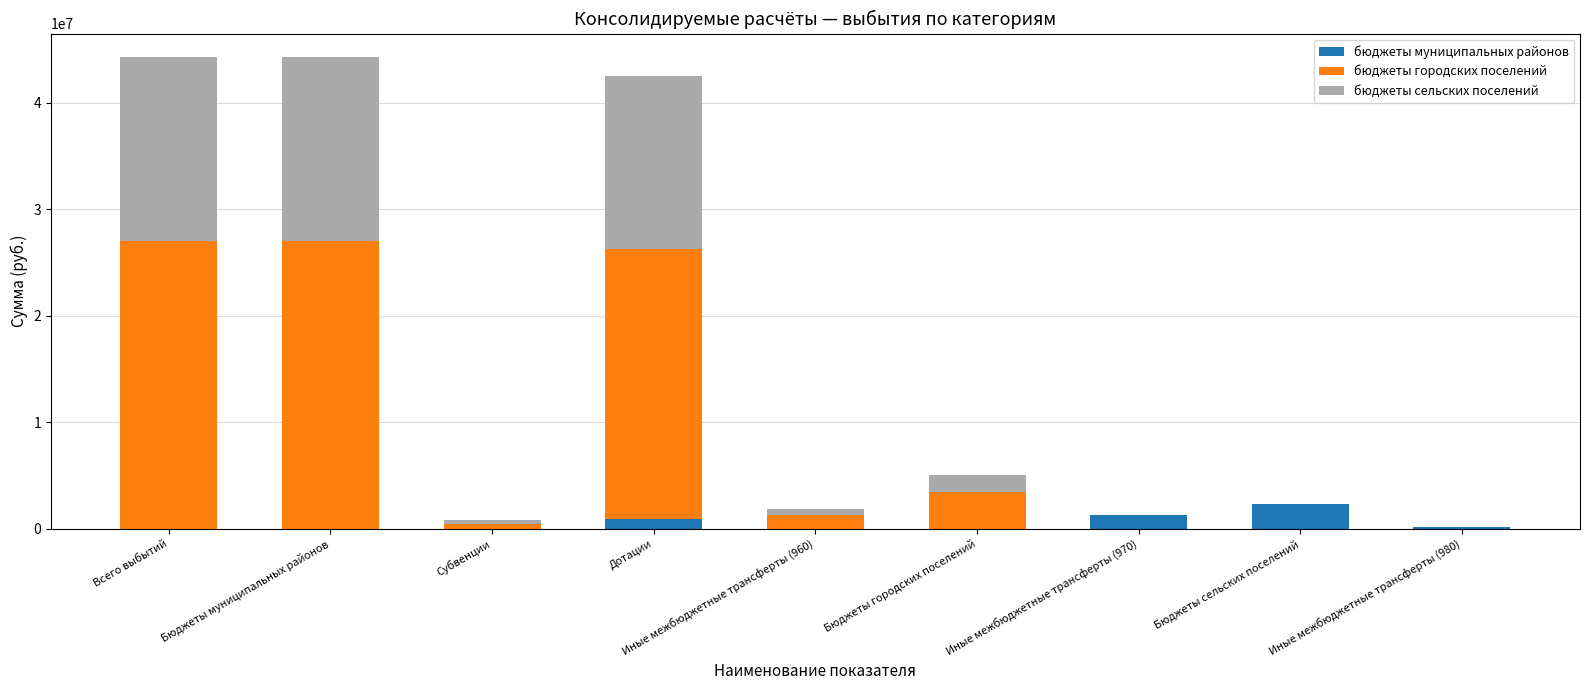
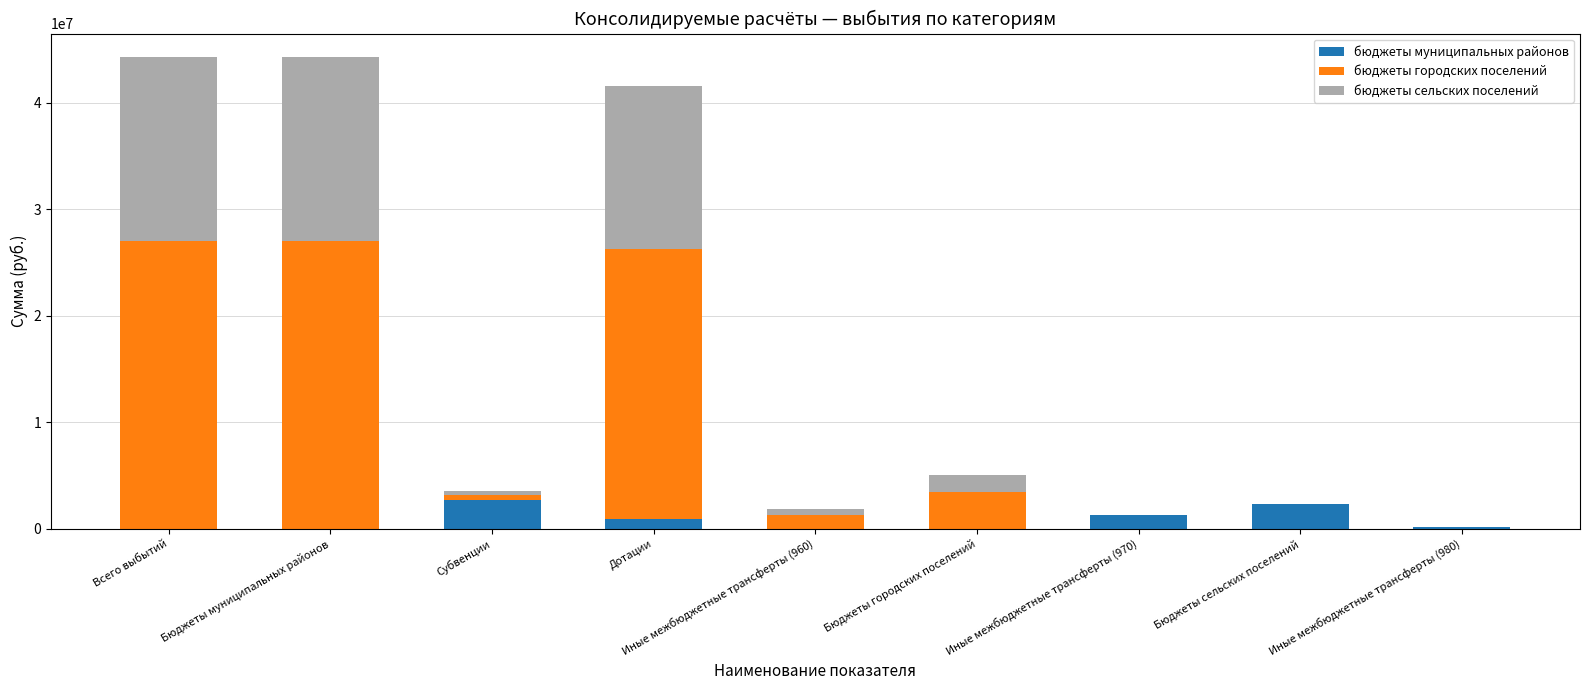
бюджеты муниципальных районов, Субвенции: 0 -> 2700000
бюджеты сельских поселений, Дотации: 16200000 -> 15300000
